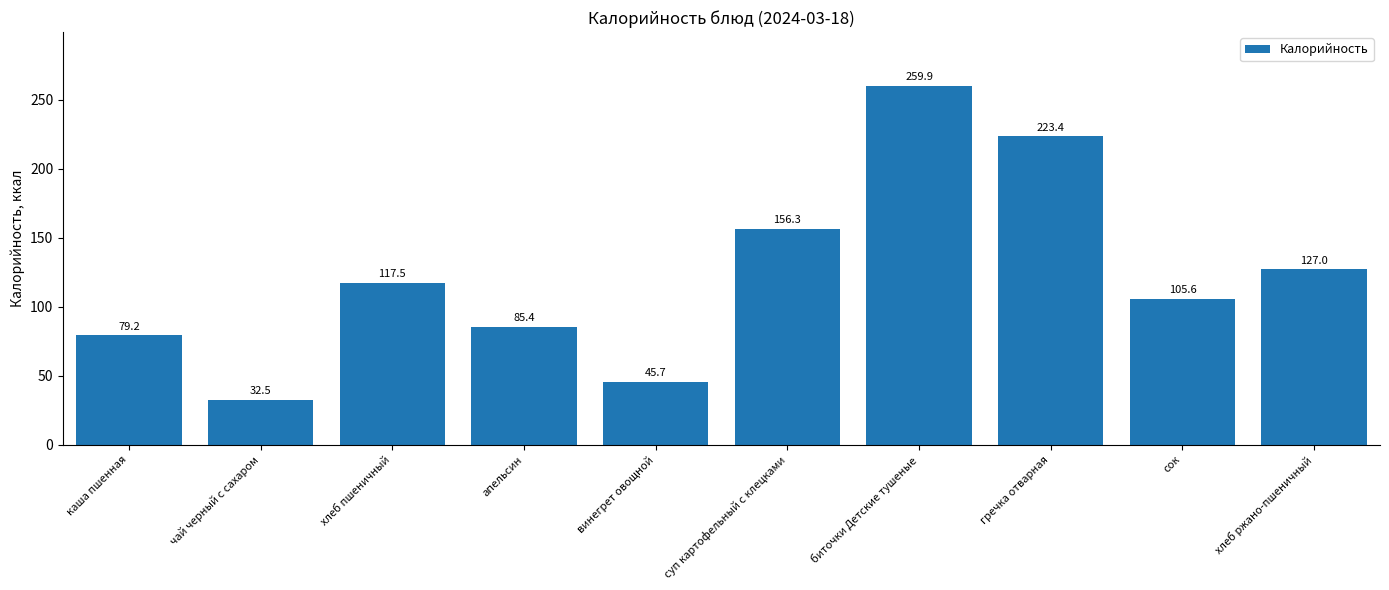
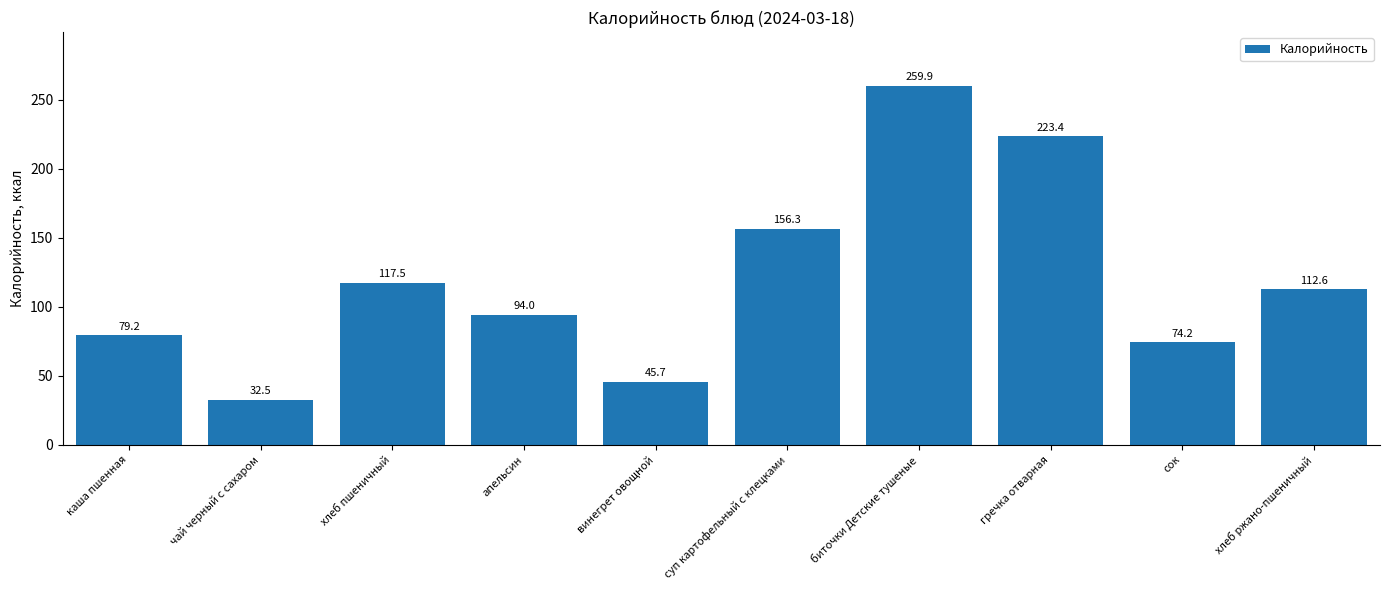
апельсин: 85.4 -> 94.0
сок: 105.6 -> 74.2
хлеб ржано-пшеничный: 127.0 -> 112.6
